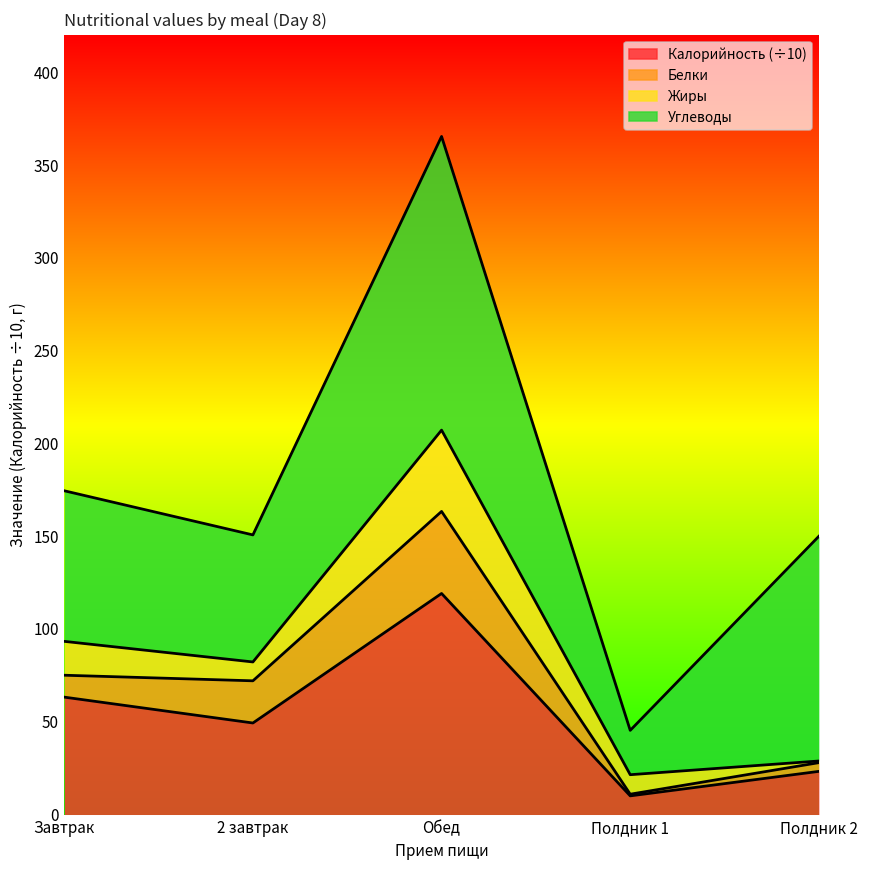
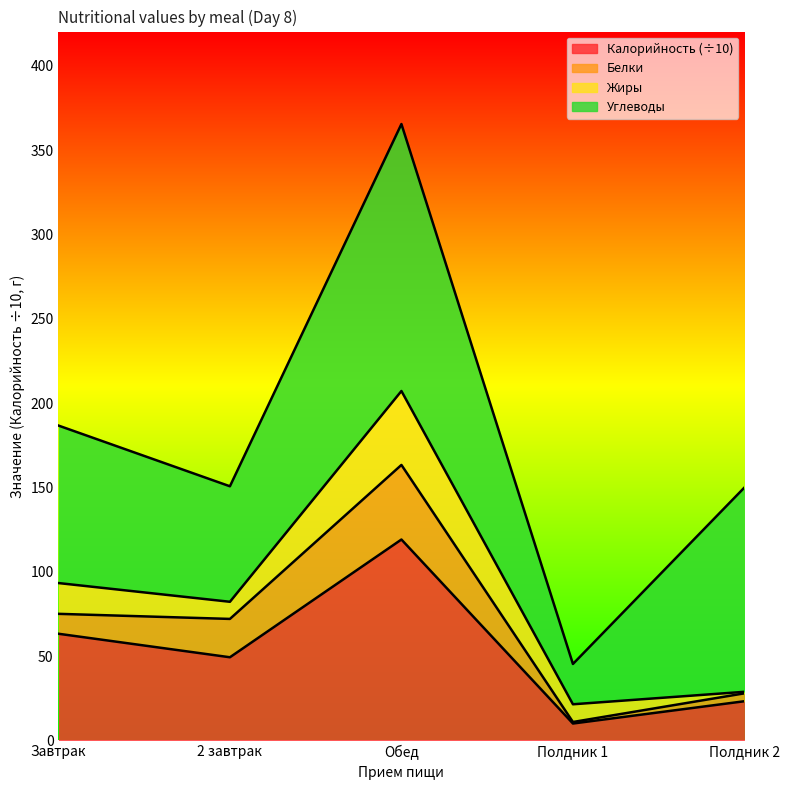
Углеводы, Завтрак: 81 -> 93
